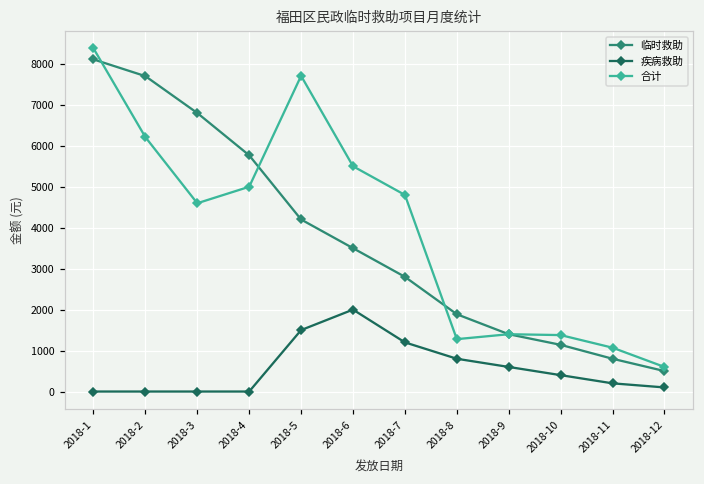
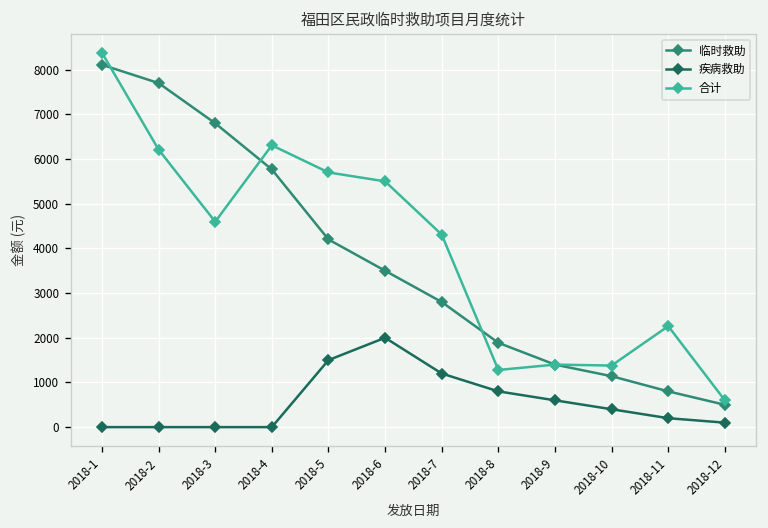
合计, 2018-4: 5000 -> 6300
合计, 2018-5: 7700 -> 5700
合计, 2018-7: 4800 -> 4300
合计, 2018-11: 1100 -> 2300
